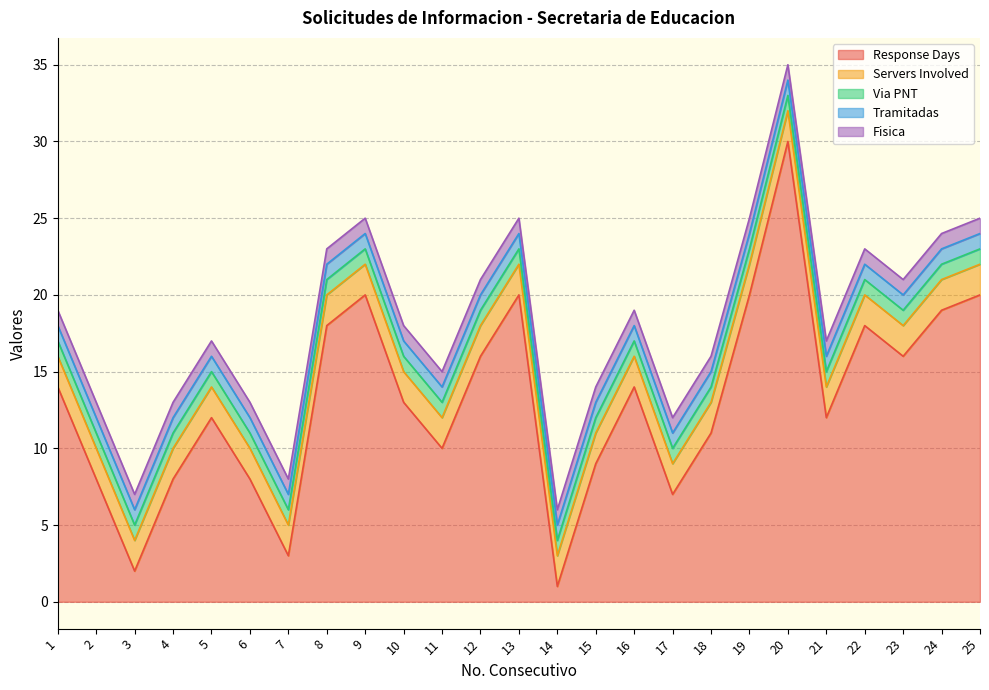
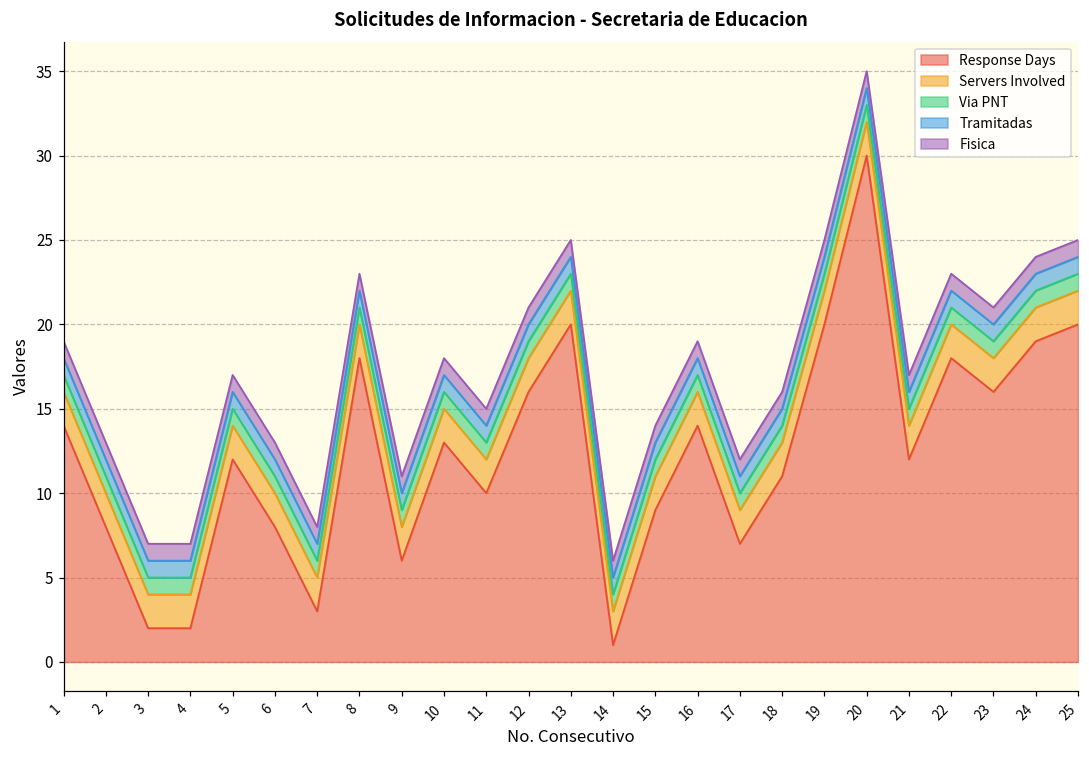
Response Days, 4: 8 -> 2
Response Days, 9: 20 -> 6
